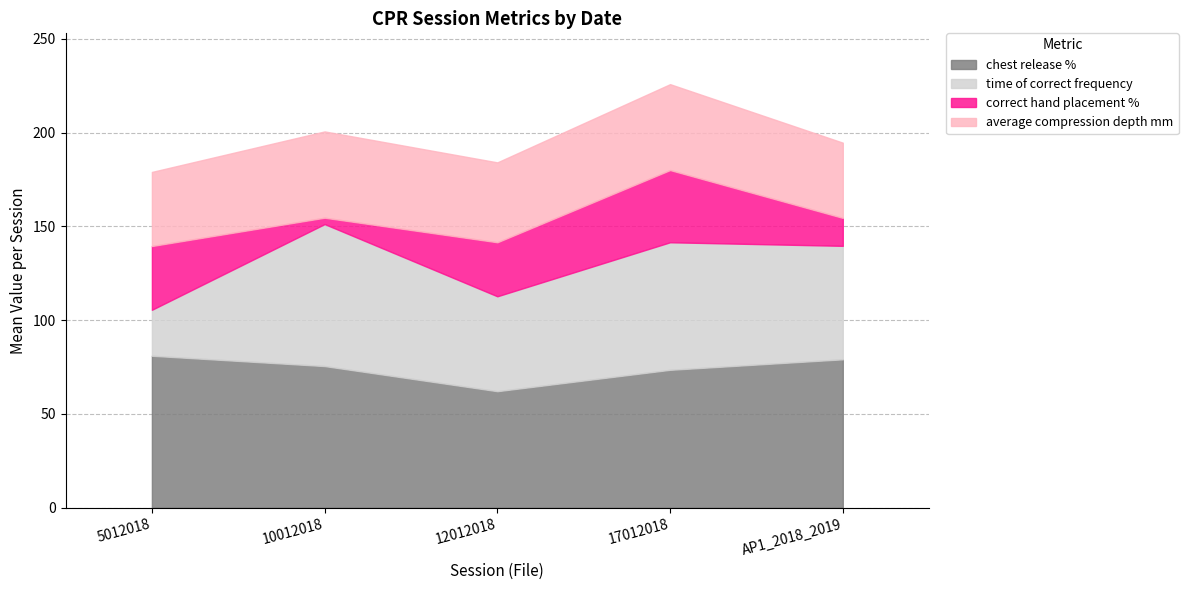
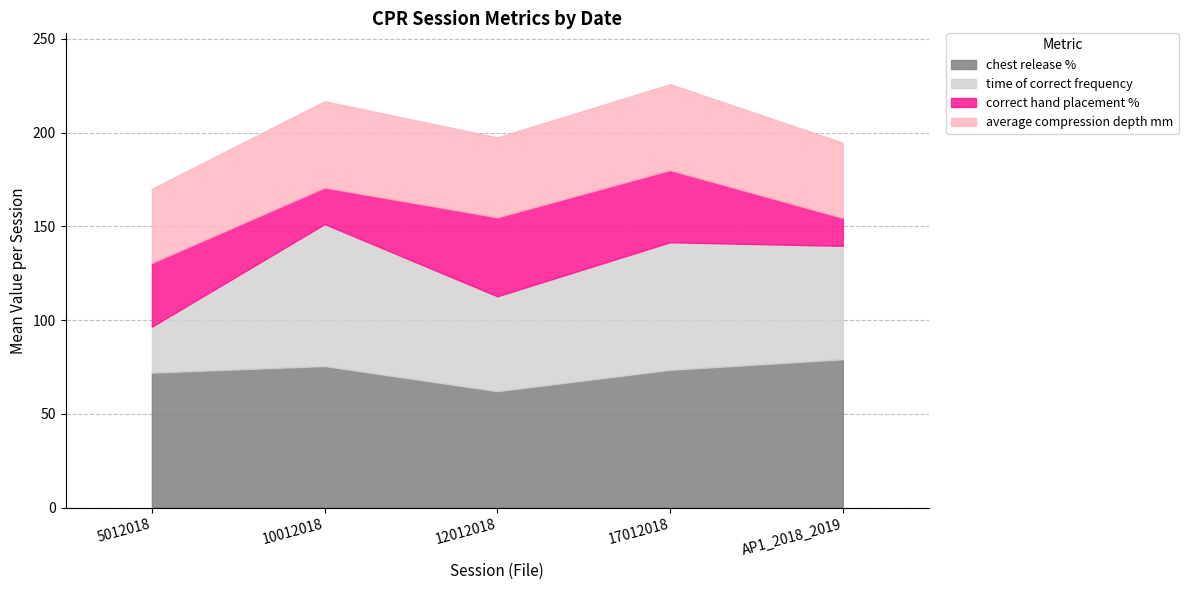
chest release %, 5012018: 81 -> 72
correct hand placement %, 10012018: 3 -> 20
correct hand placement %, 12012018: 29 -> 42
